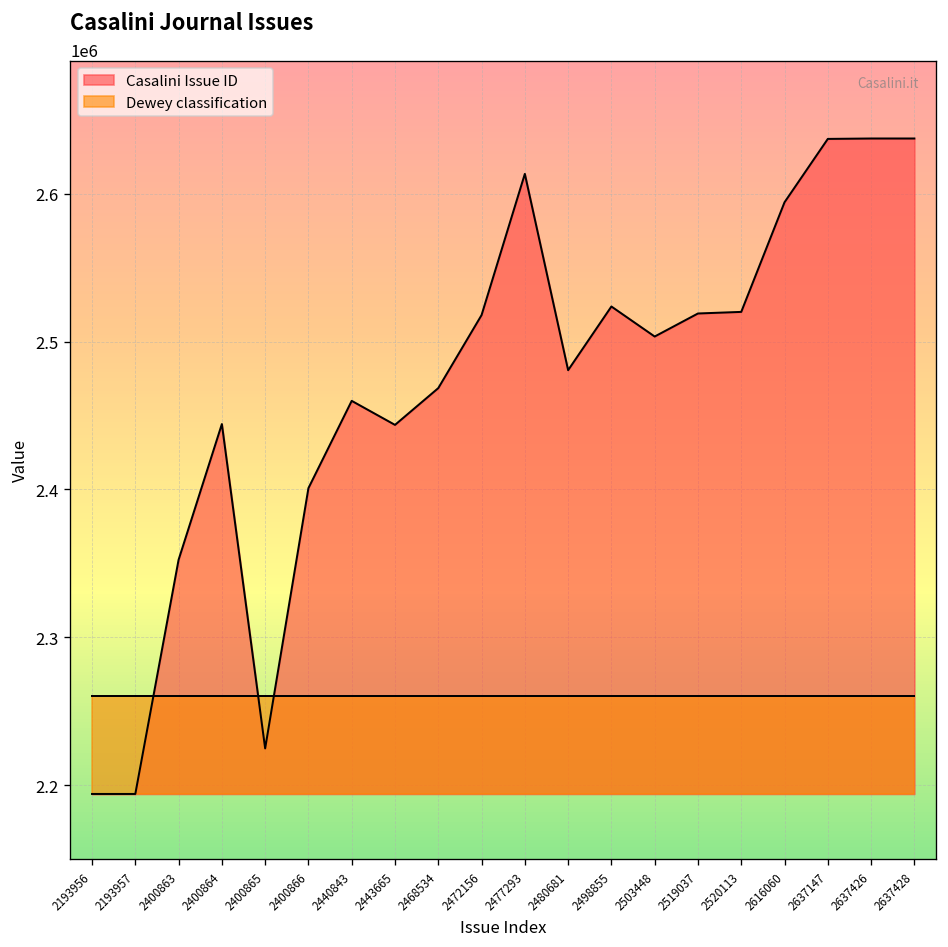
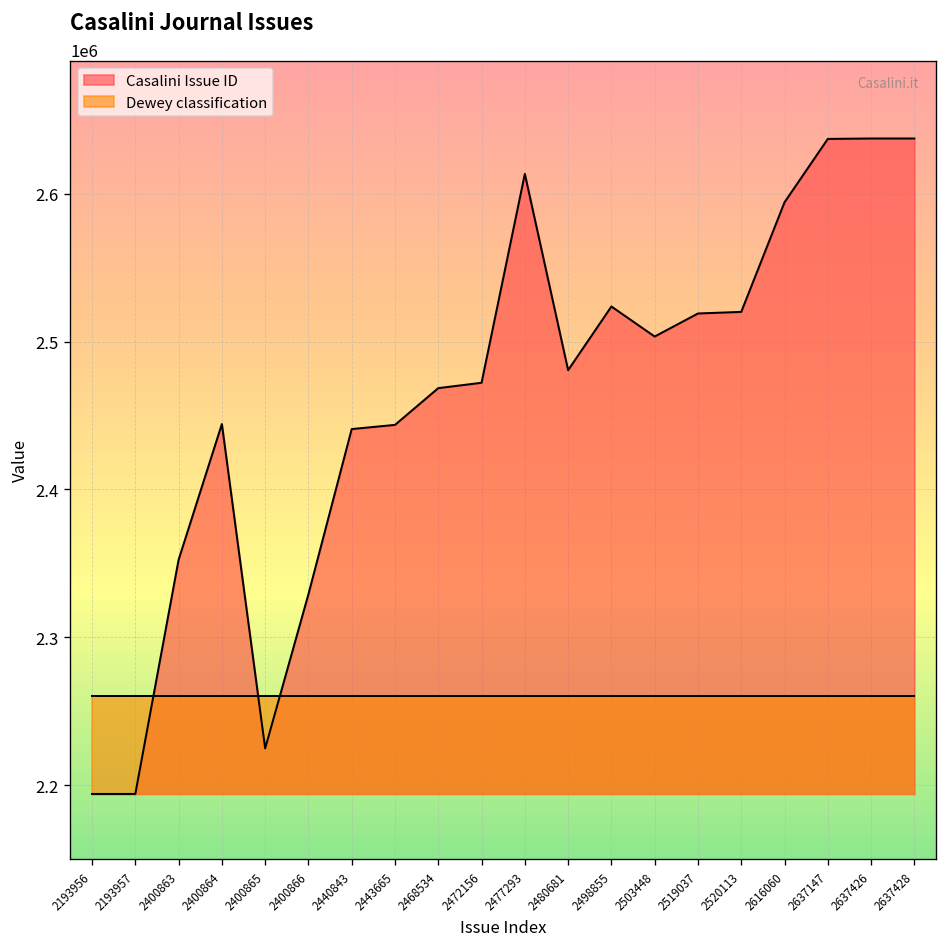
Casalini Issue ID, 2400866: 2401000 -> 2329000
Casalini Issue ID, 2440843: 2460000 -> 2441000
Casalini Issue ID, 2472156: 2518000 -> 2472000
